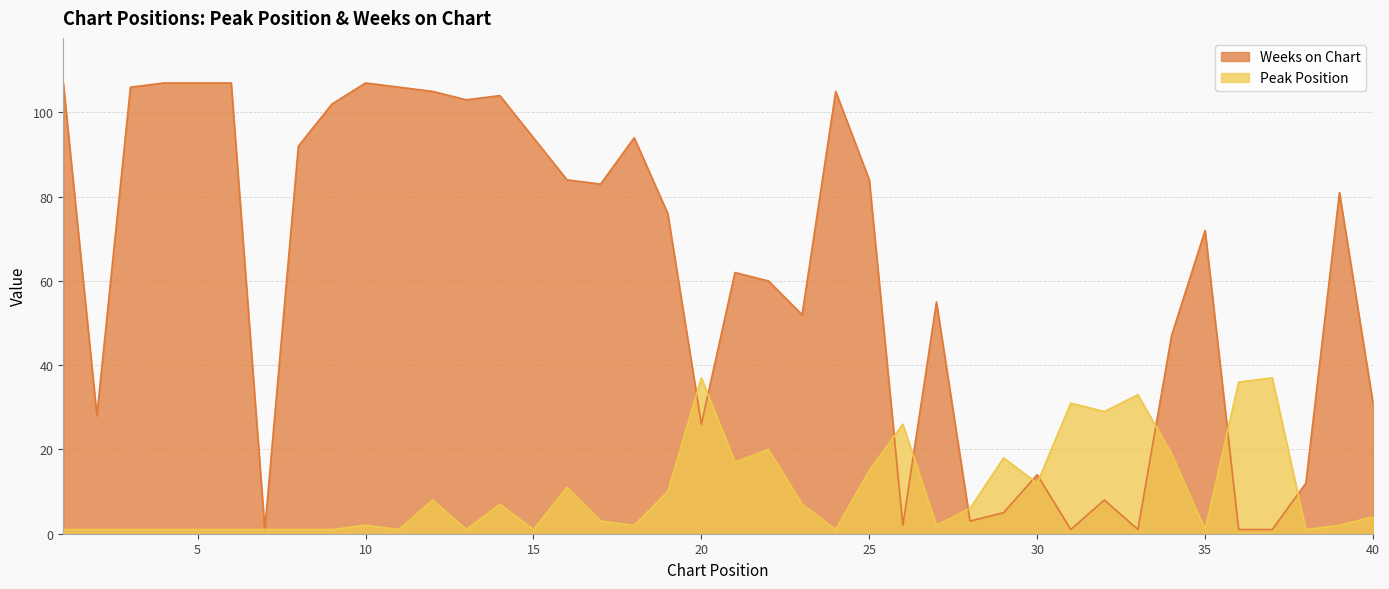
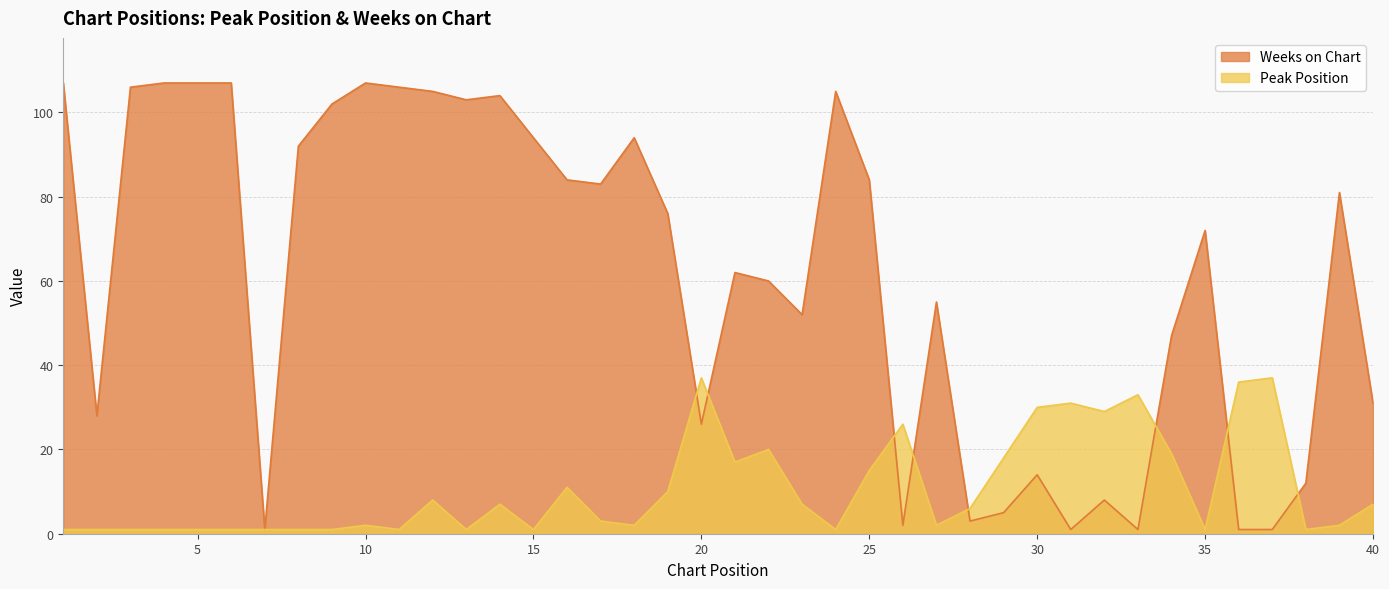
Peak Position, 30: 12 -> 30
Peak Position, 40: 4 -> 7
